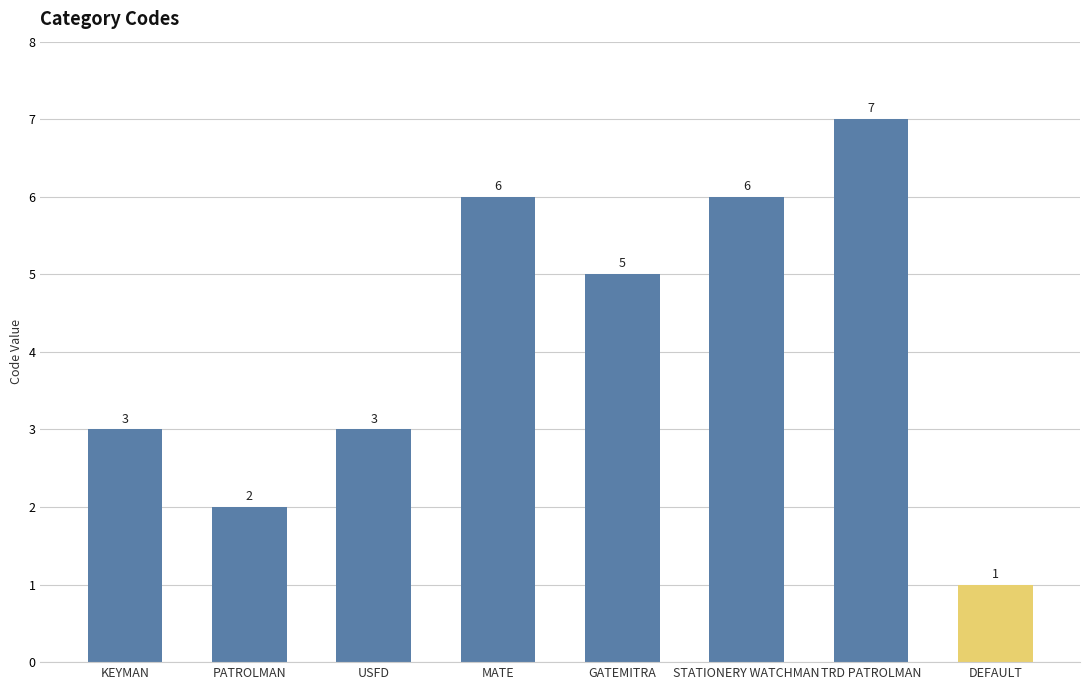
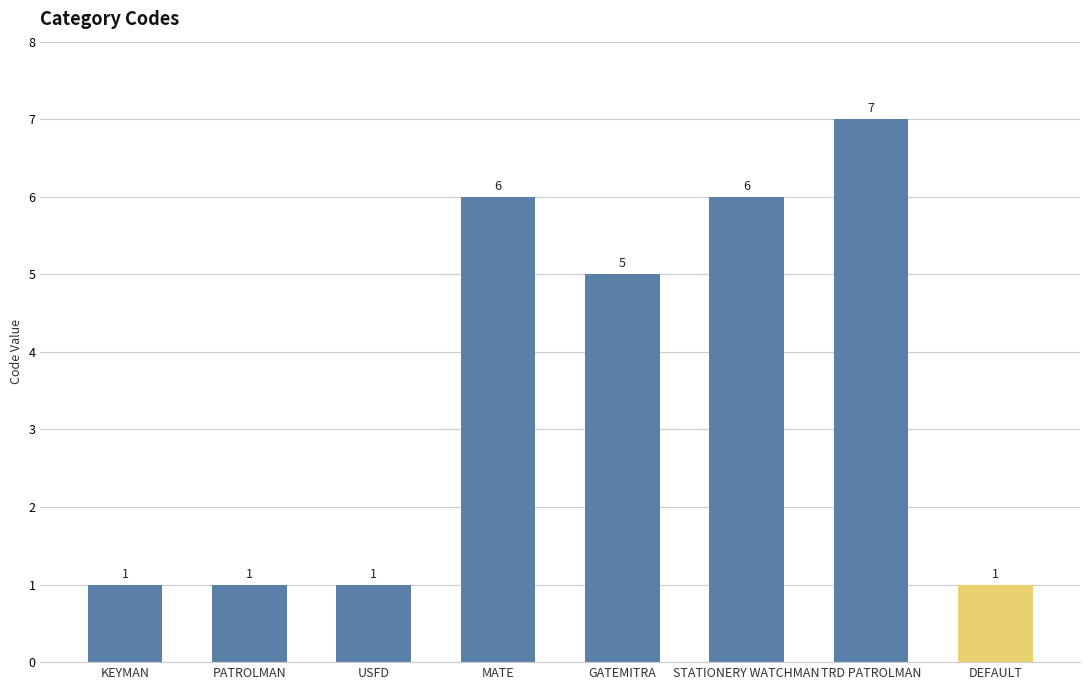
KEYMAN: 3 -> 1
PATROLMAN: 2 -> 1
USFD: 3 -> 1
